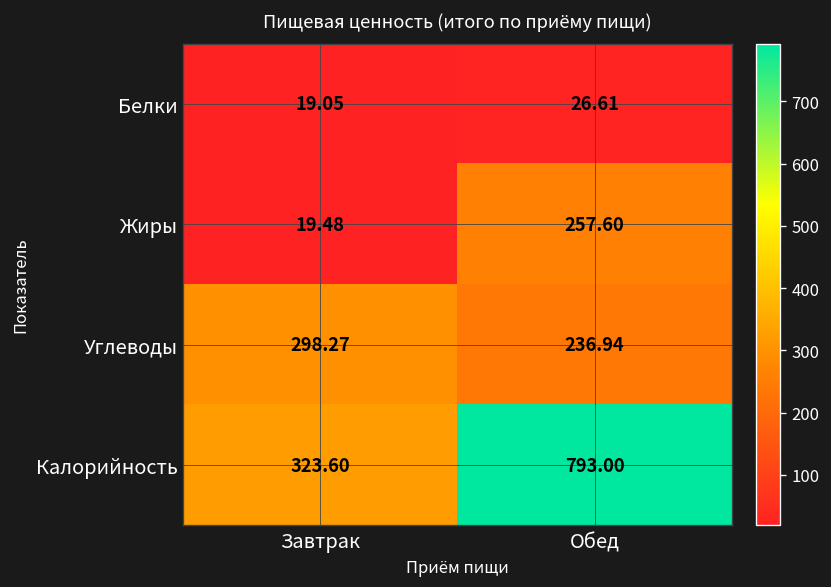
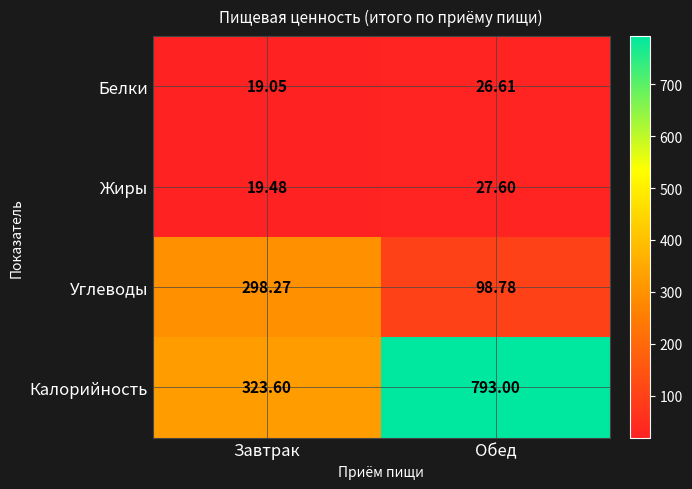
Жиры, Обед: 257.60 -> 27.60
Углеводы, Обед: 236.94 -> 98.78
